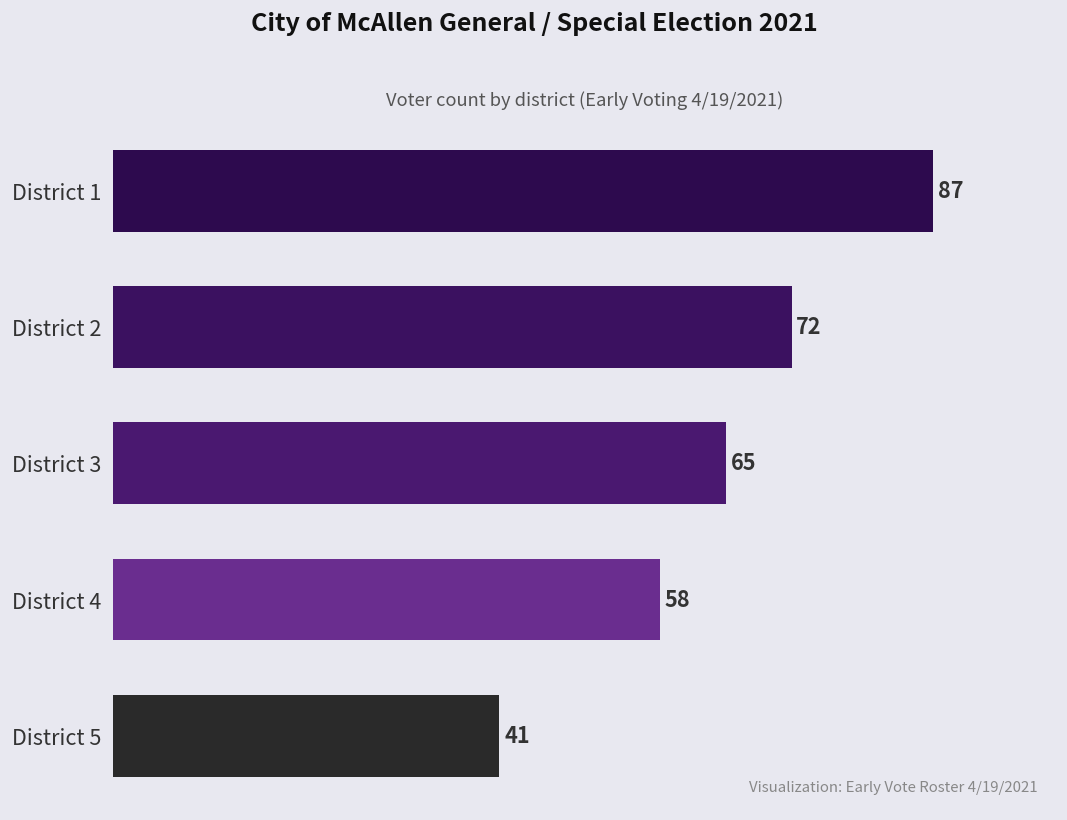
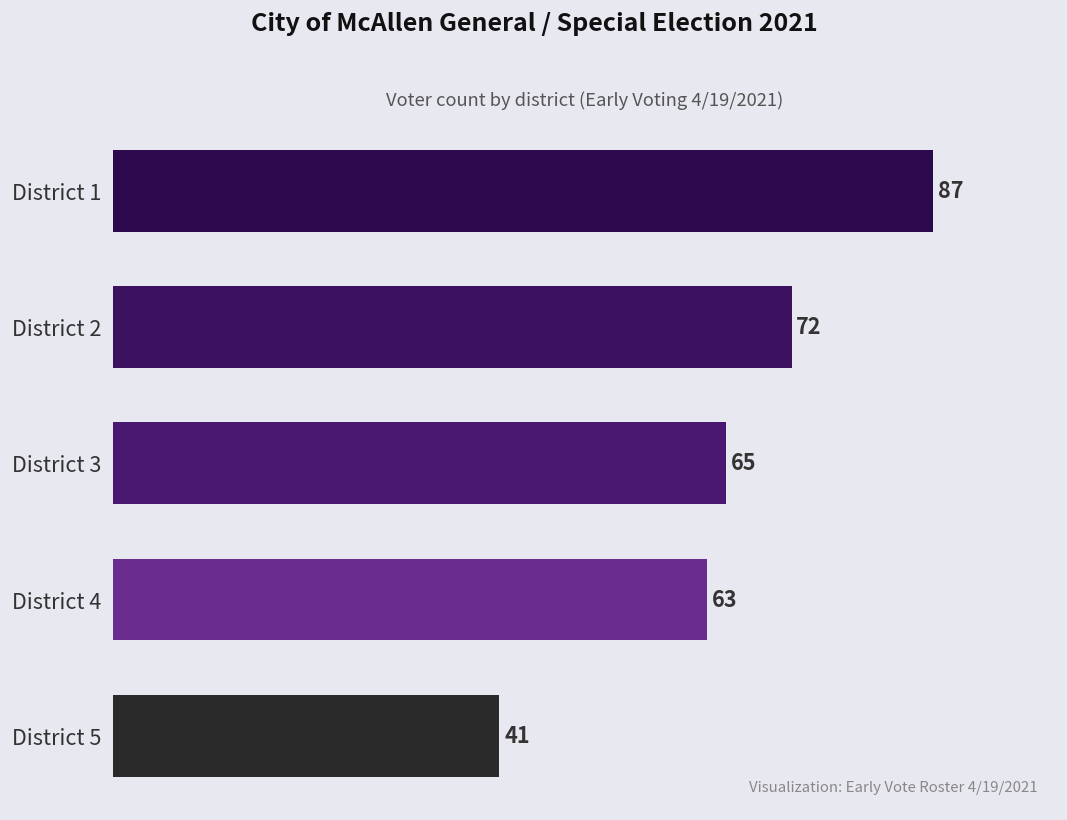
District 4: 58 -> 63
